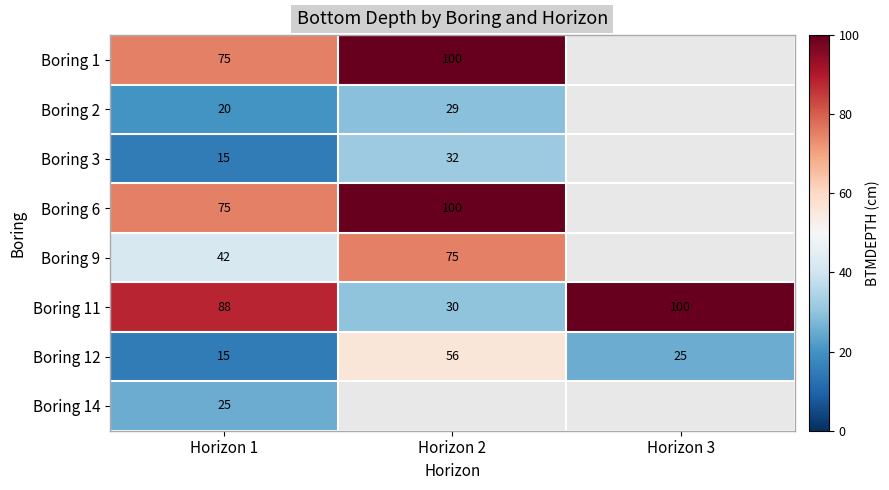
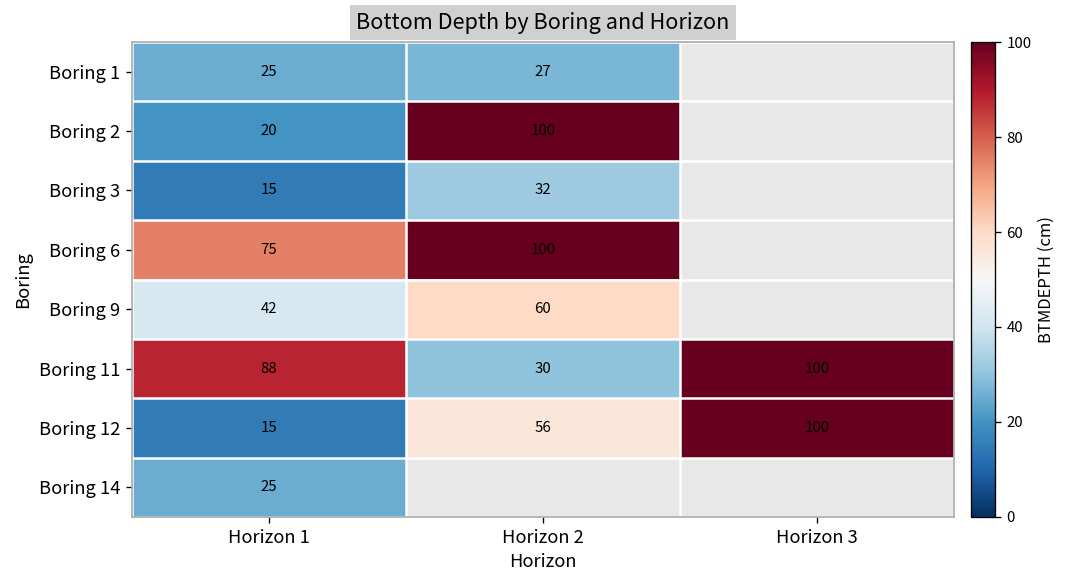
Boring 1, Horizon 1: 75 -> 25
Boring 1, Horizon 2: 100 -> 27
Boring 2, Horizon 2: 29 -> 100
Boring 9, Horizon 2: 75 -> 60
Boring 12, Horizon 3: 25 -> 100
